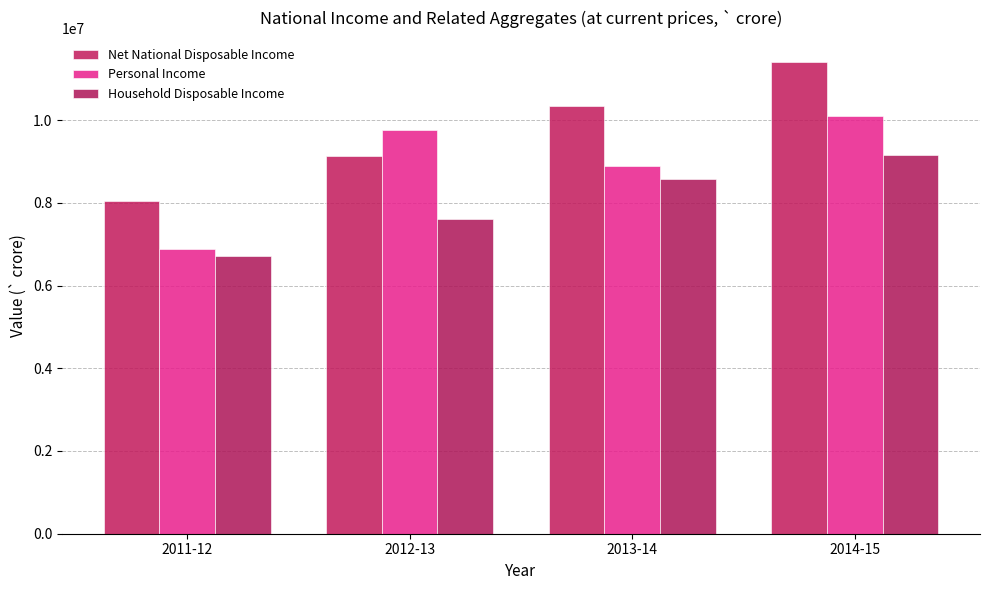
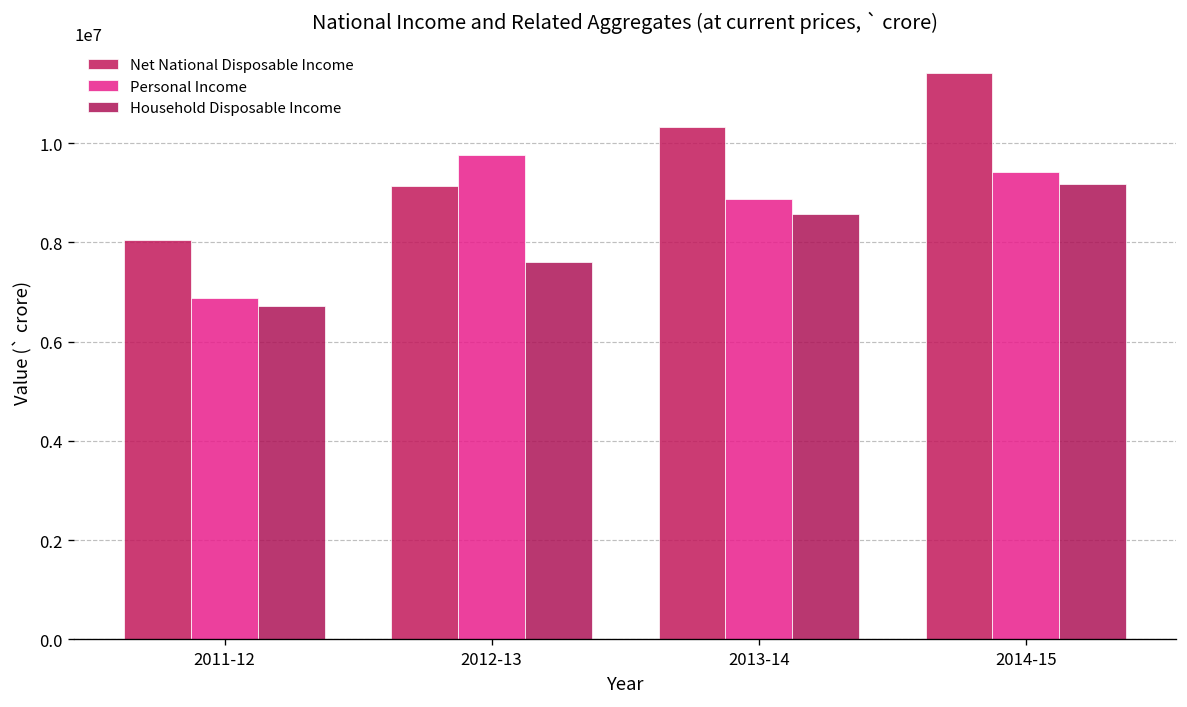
Personal Income, 2014-15: 10100000 -> 9400000
